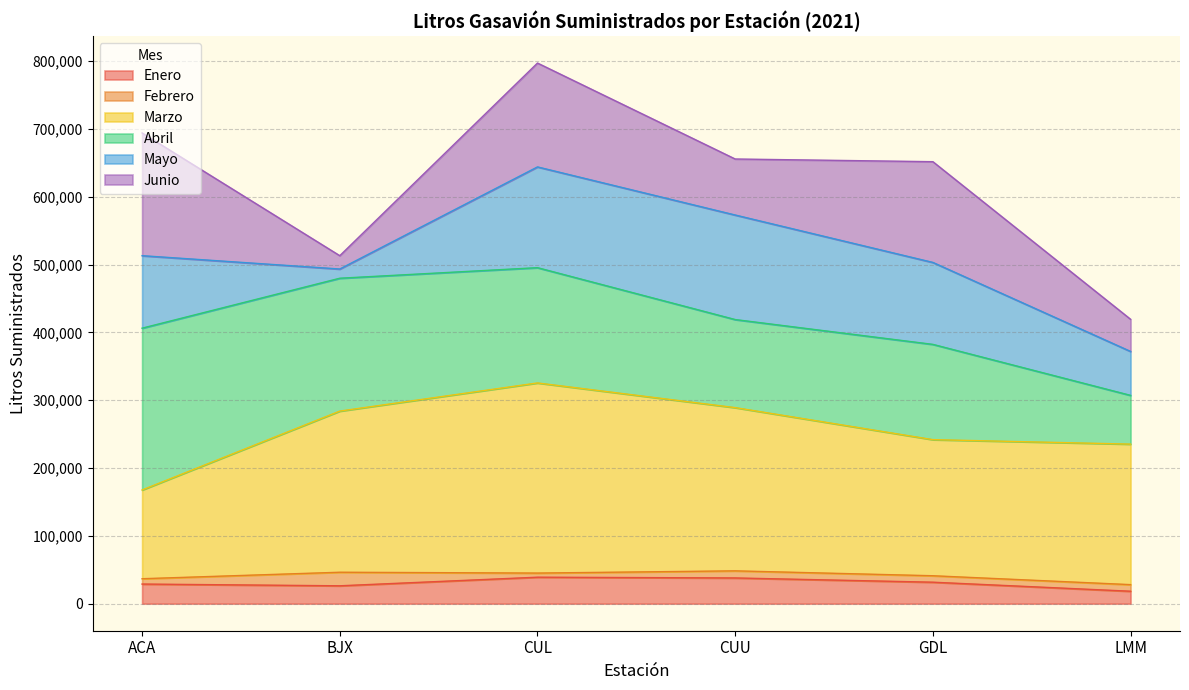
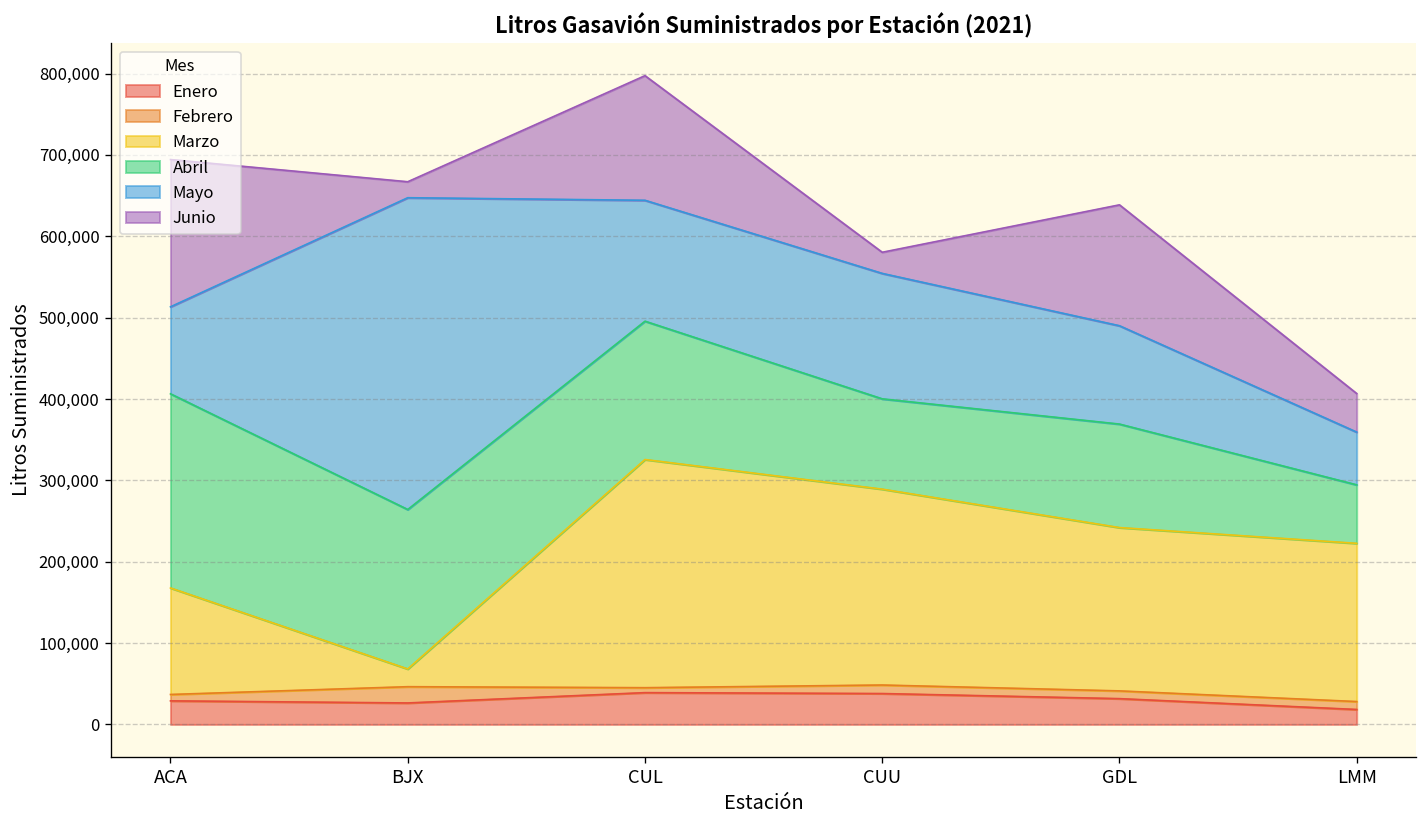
Marzo, BJX: 240,000 -> 20,000
Mayo, BJX: 10,000 -> 380,000
Abril, CUU: 130,000 -> 110,000
Junio, CUU: 80,000 -> 30,000
Abril, GDL: 140,000 -> 130,000
Marzo, LMM: 210,000 -> 190,000
